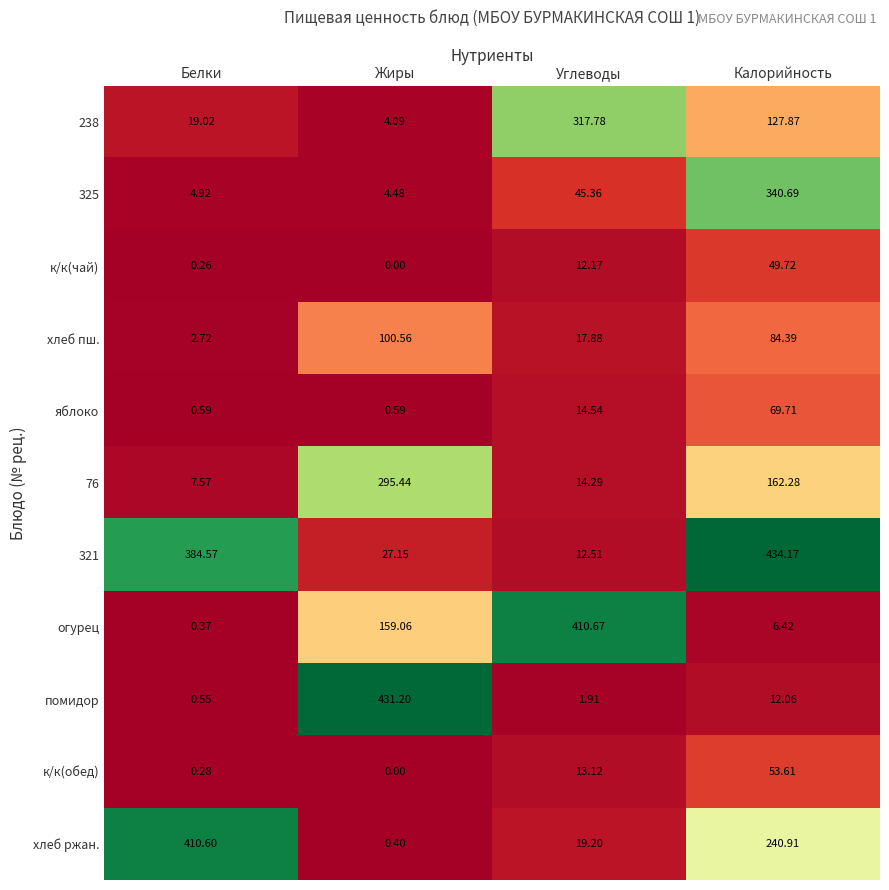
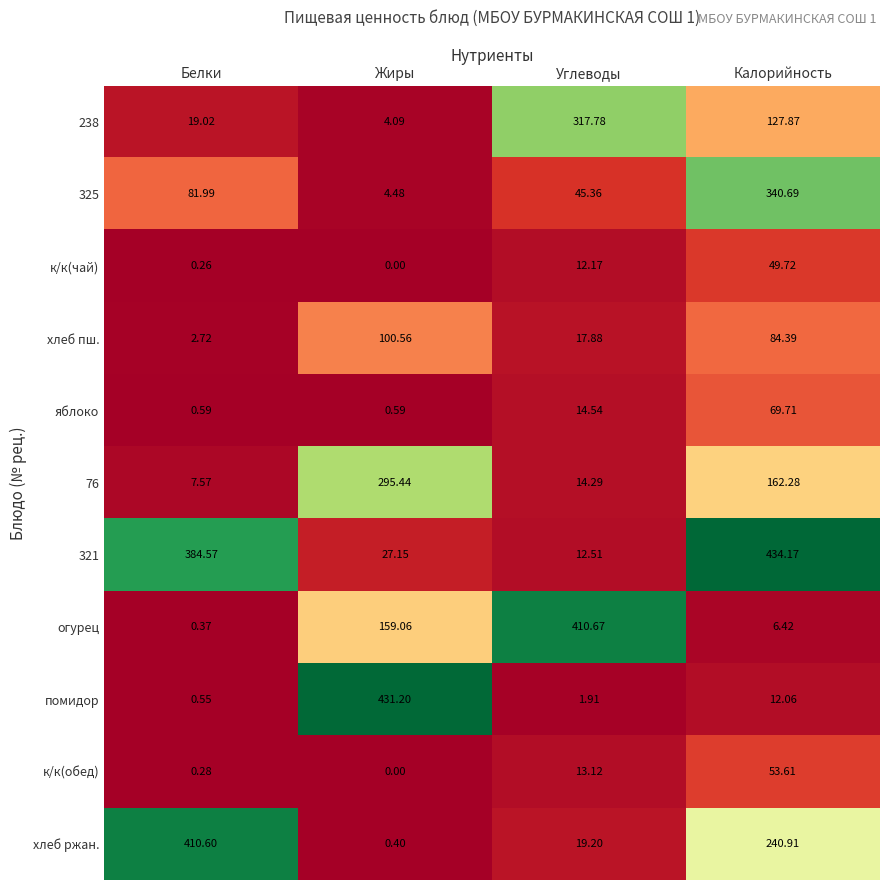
325, Белки: 4.92 -> 81.99
